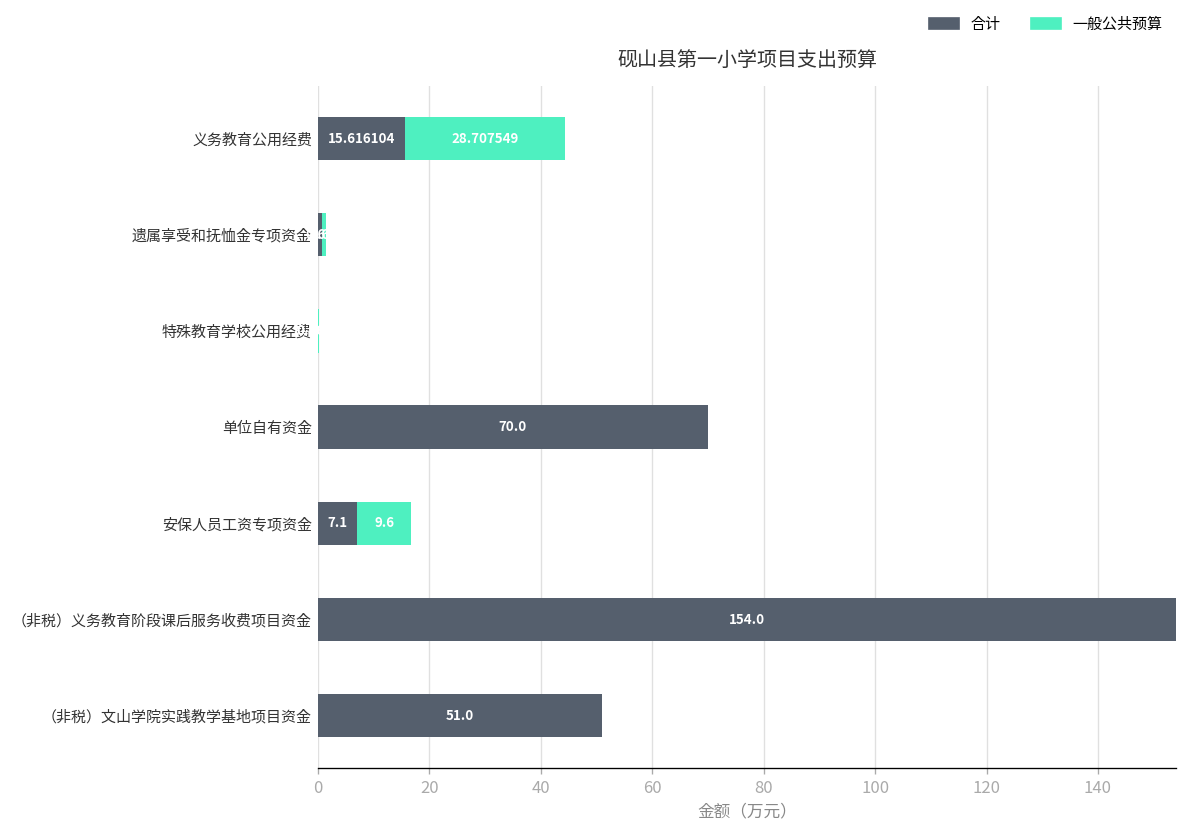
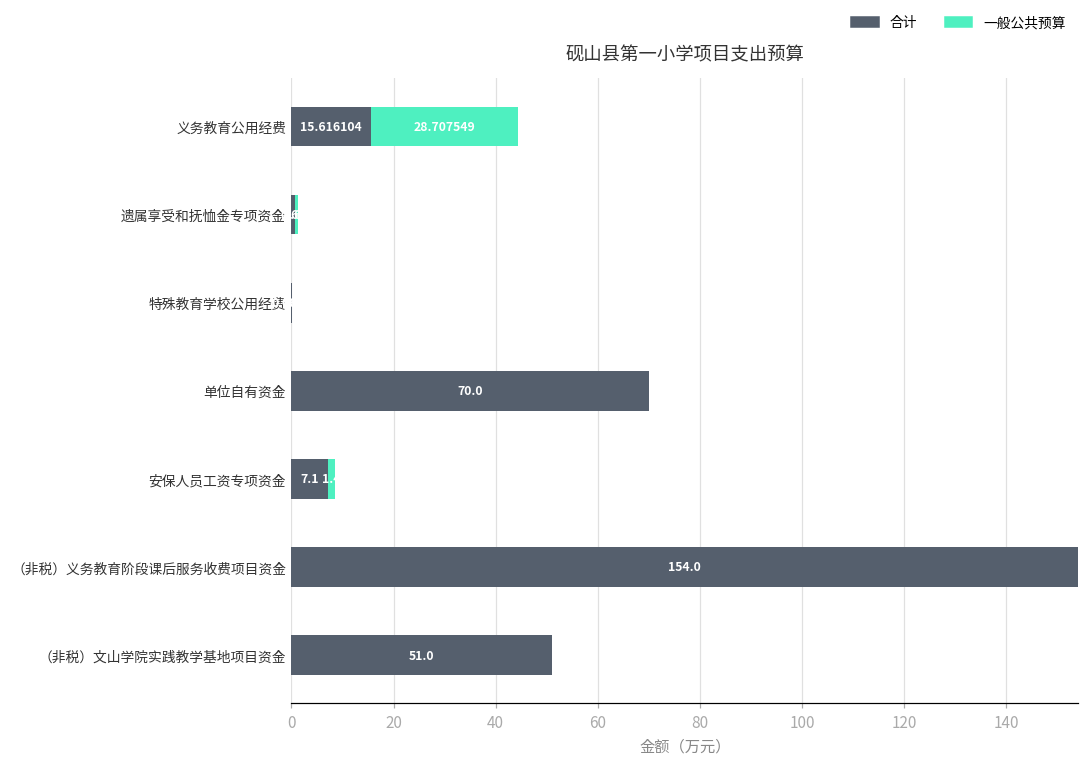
一般公共预算, 安保人员工资专项资金: 9.6 -> 1.4
